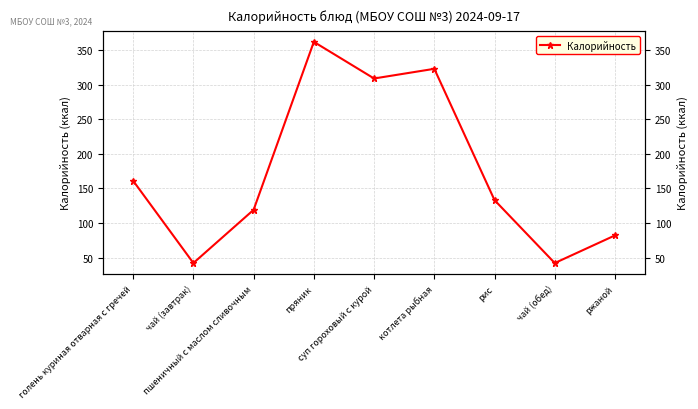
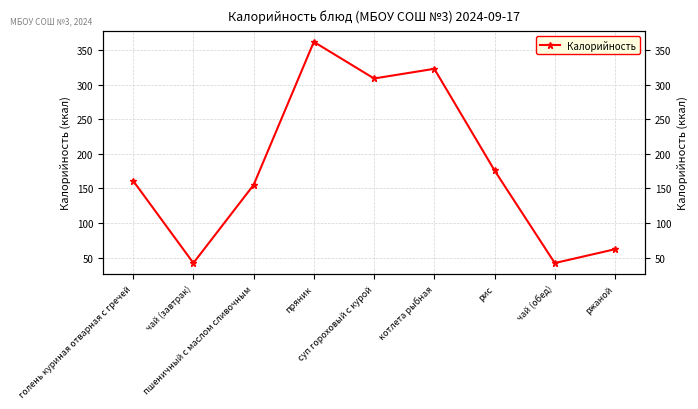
пшеничный с маслом сливочным: 120 -> 160
рис: 130 -> 180
ржаной: 80 -> 60
